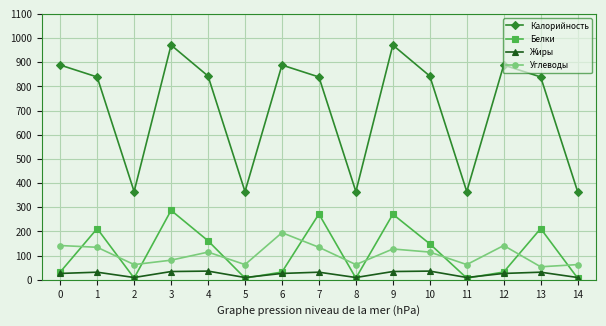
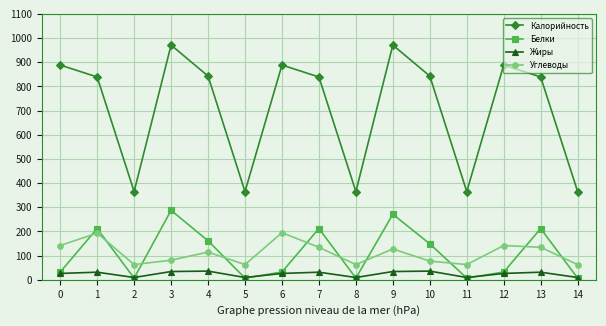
Углеводы, 1: 130 -> 190
Белки, 7: 270 -> 210
Углеводы, 10: 110 -> 80
Углеводы, 13: 50 -> 130
